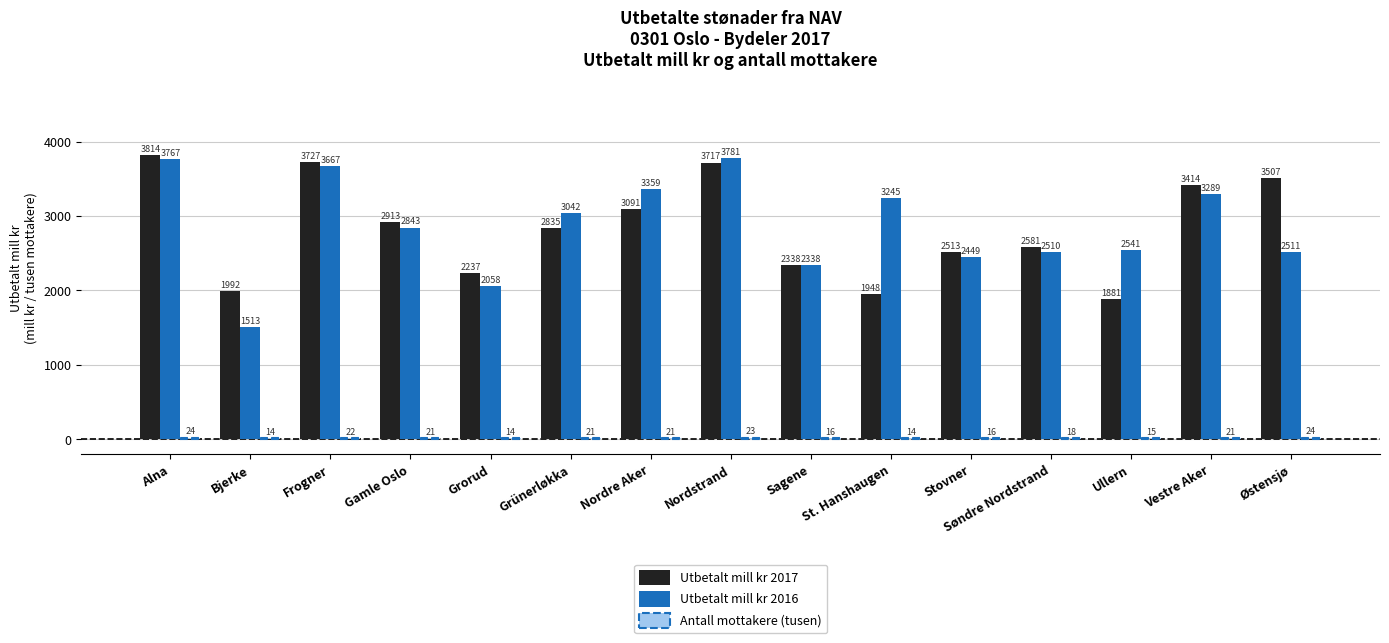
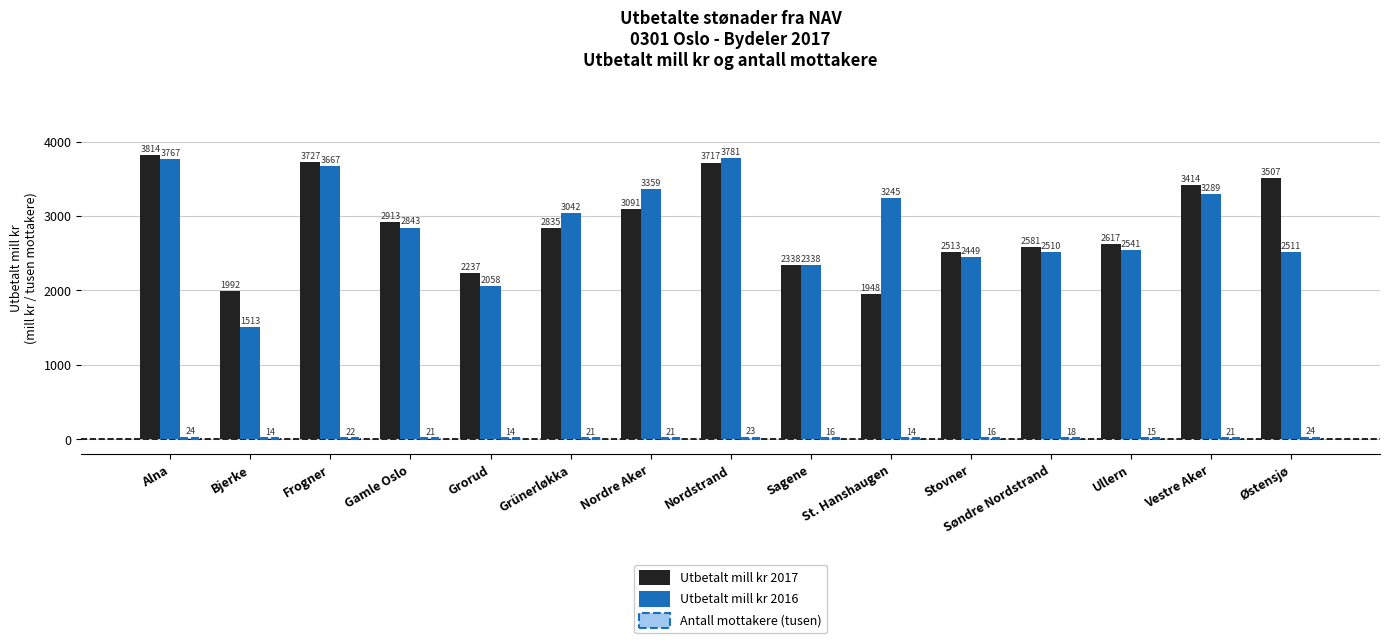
Utbetalt mill kr 2017, Ullern: 1881 -> 2617
